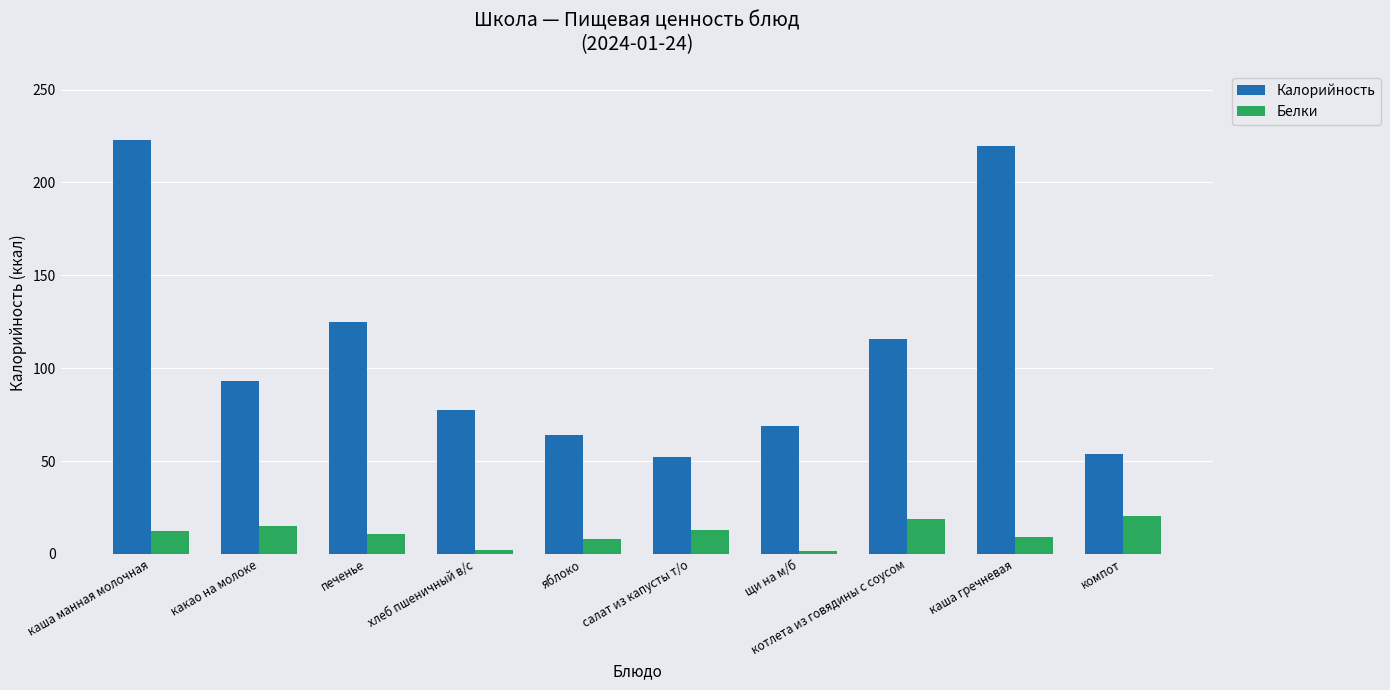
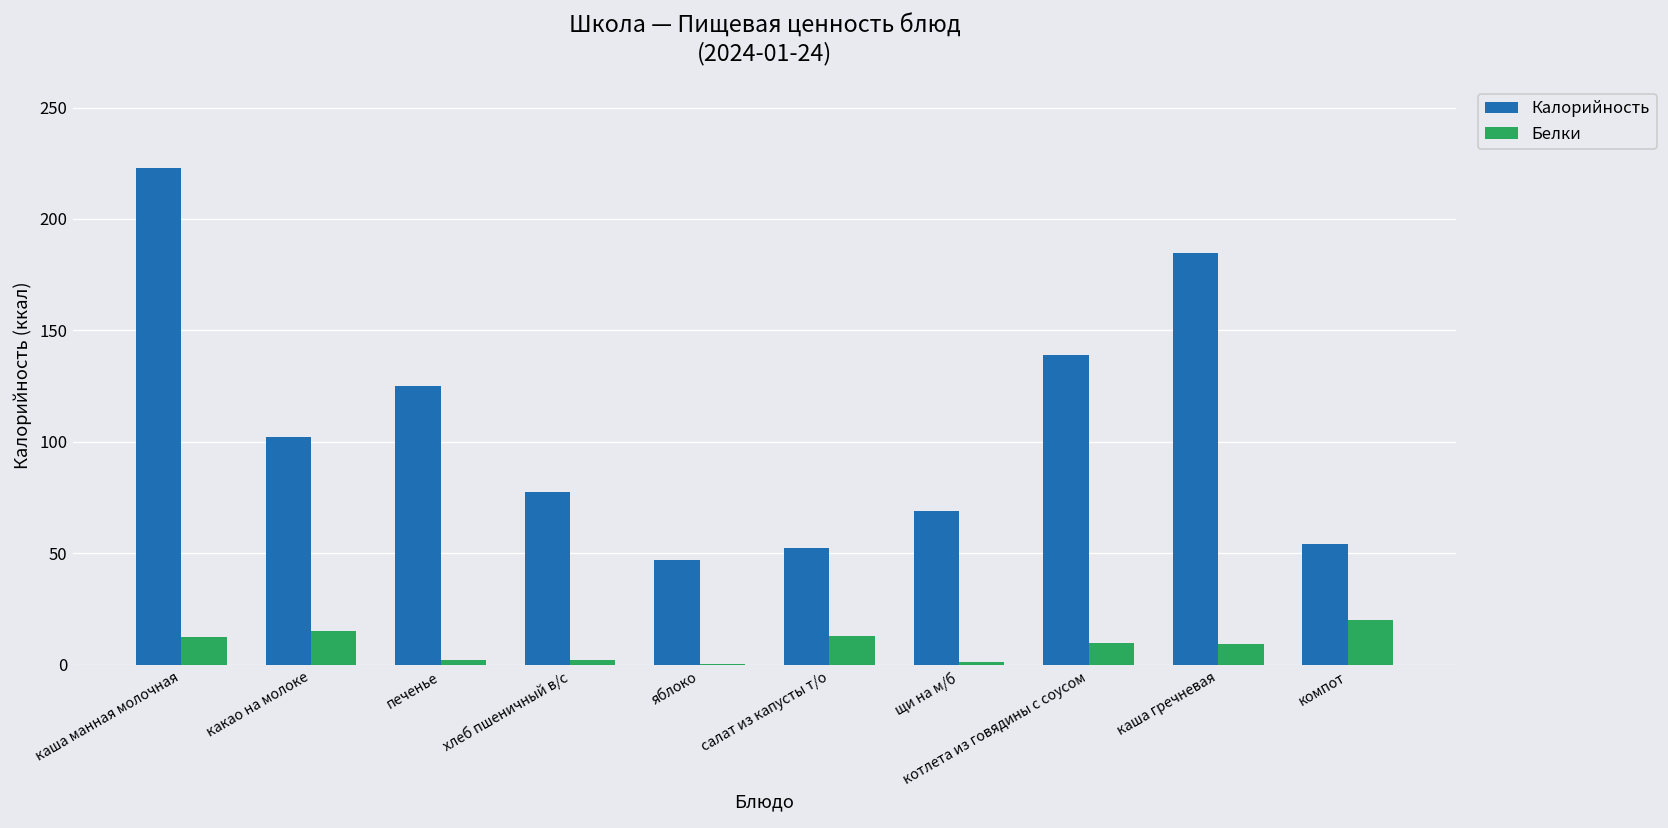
Калорийность, какао на молоке: 93 -> 102
Белки, печенье: 11 -> 2
Калорийность, яблоко: 64 -> 47
Белки, яблоко: 8 -> 0
Калорийность, котлета из говядины с соусом: 116 -> 139
Белки, котлета из говядины с соусом: 19 -> 10
Калорийность, каша гречневая: 220 -> 185
